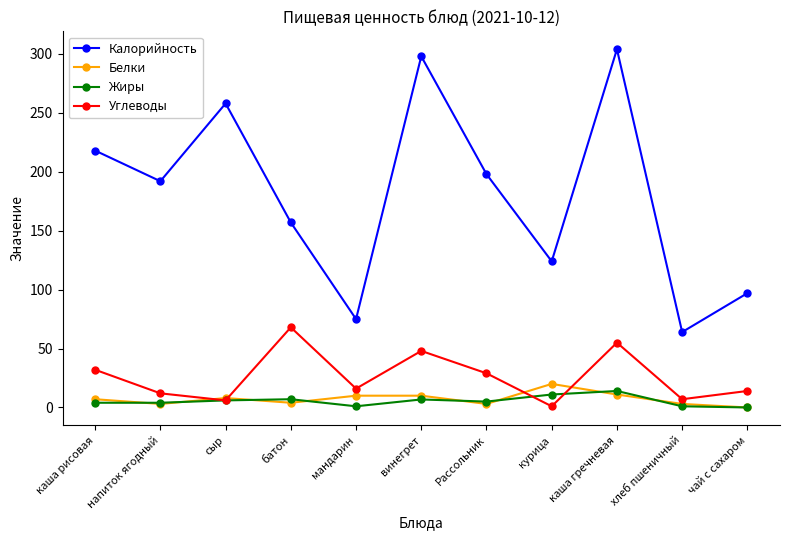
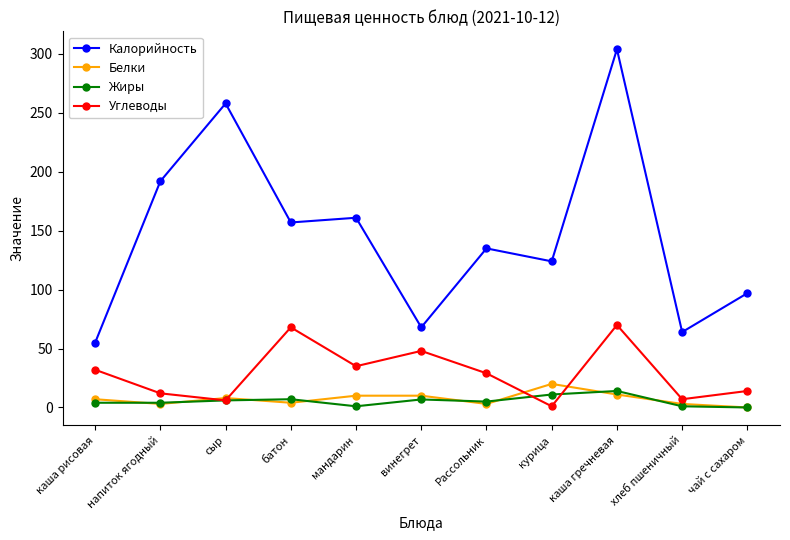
Калорийность, каша рисовая: 218 -> 55
Калорийность, мандарин: 75 -> 161
Углеводы, мандарин: 16 -> 35
Калорийность, винегрет: 298 -> 68
Калорийность, Рассольник: 198 -> 135
Углеводы, каша гречневая: 55 -> 70
